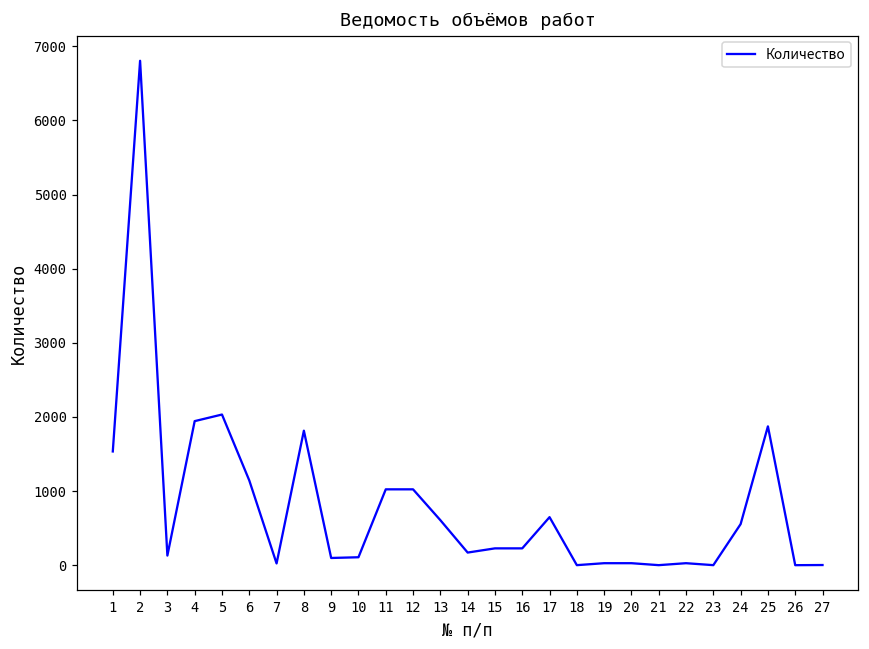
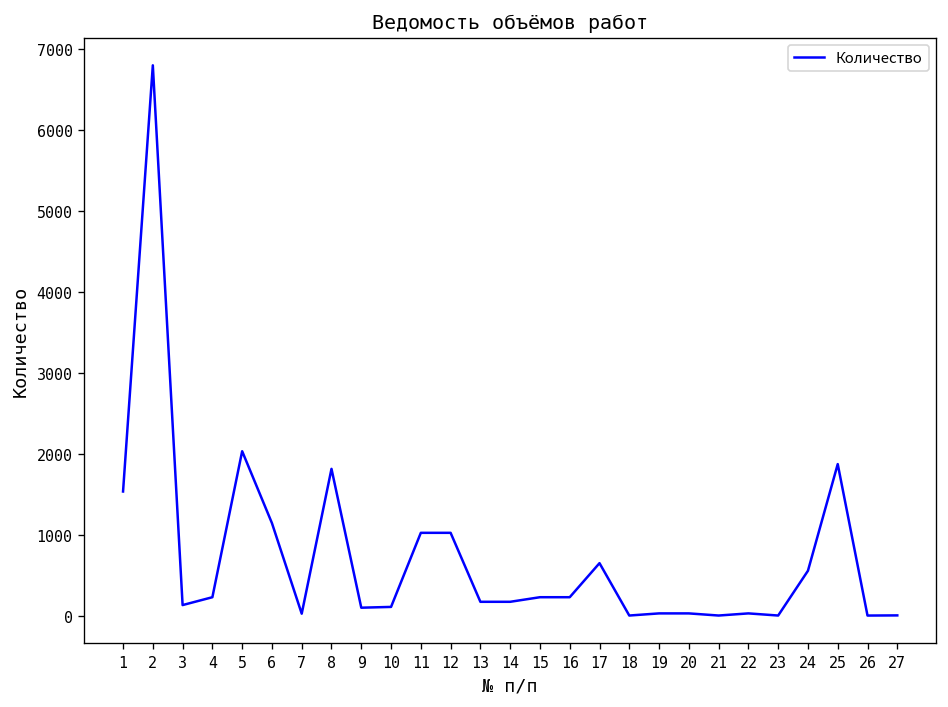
4: 1900 -> 200
13: 600 -> 200
